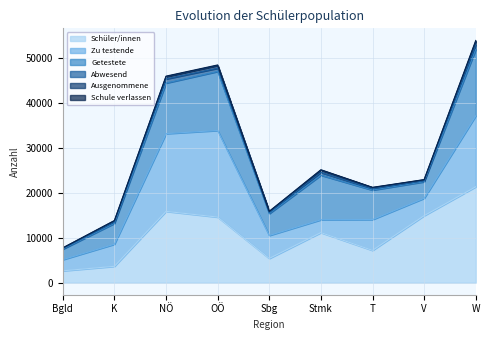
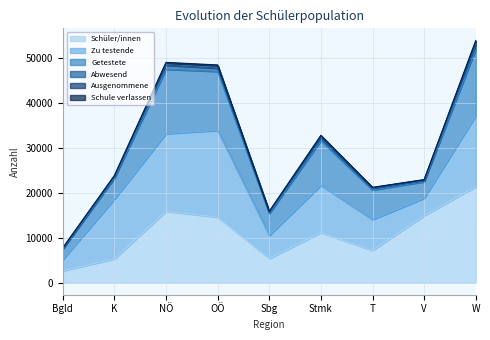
Schüler/innen, K: 4000 -> 5000
Zu testende, K: 5000 -> 13000
Getestete, NÖ: 11000 -> 14000
Zu testende, Stmk: 3000 -> 11000
